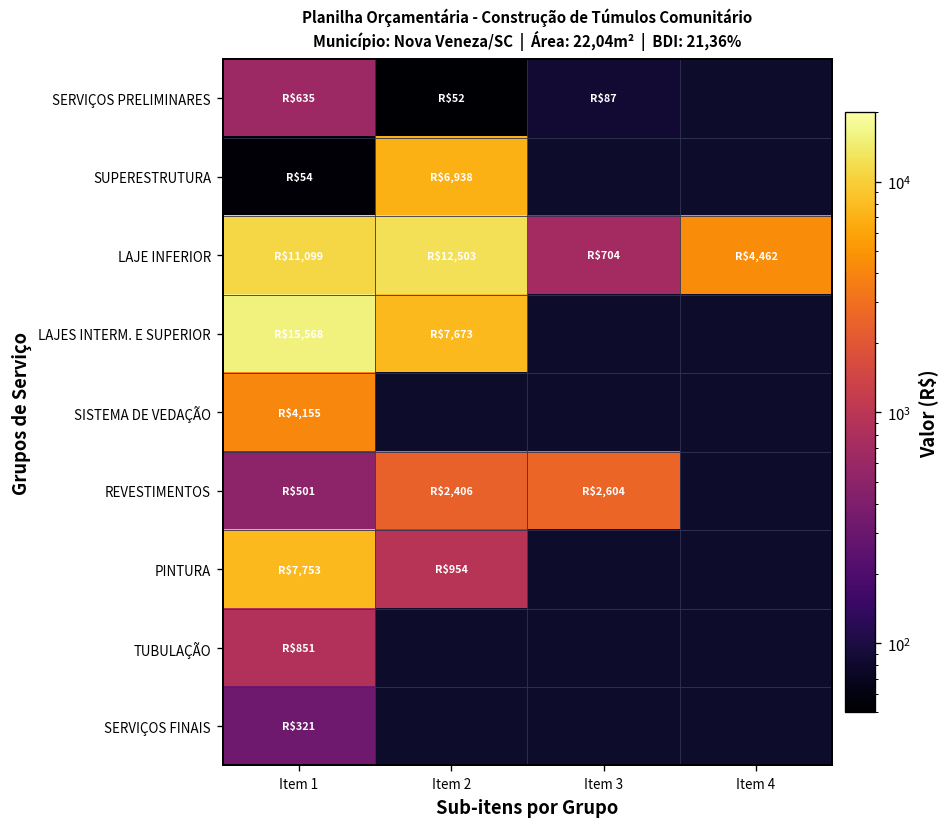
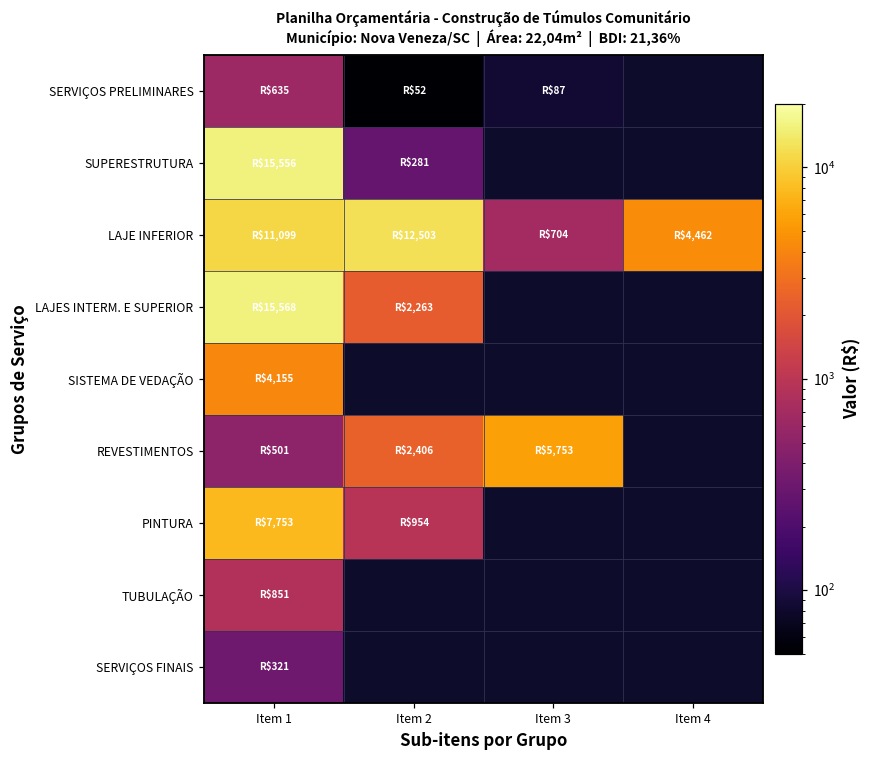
SUPERESTRUTURA, Item 1: $54 -> $15,556
SUPERESTRUTURA, Item 2: $6,938 -> $281
LAJES INTERM. E SUPERIOR, Item 2: $7,673 -> $2,263
REVESTIMENTOS, Item 3: $2,604 -> $5,753
